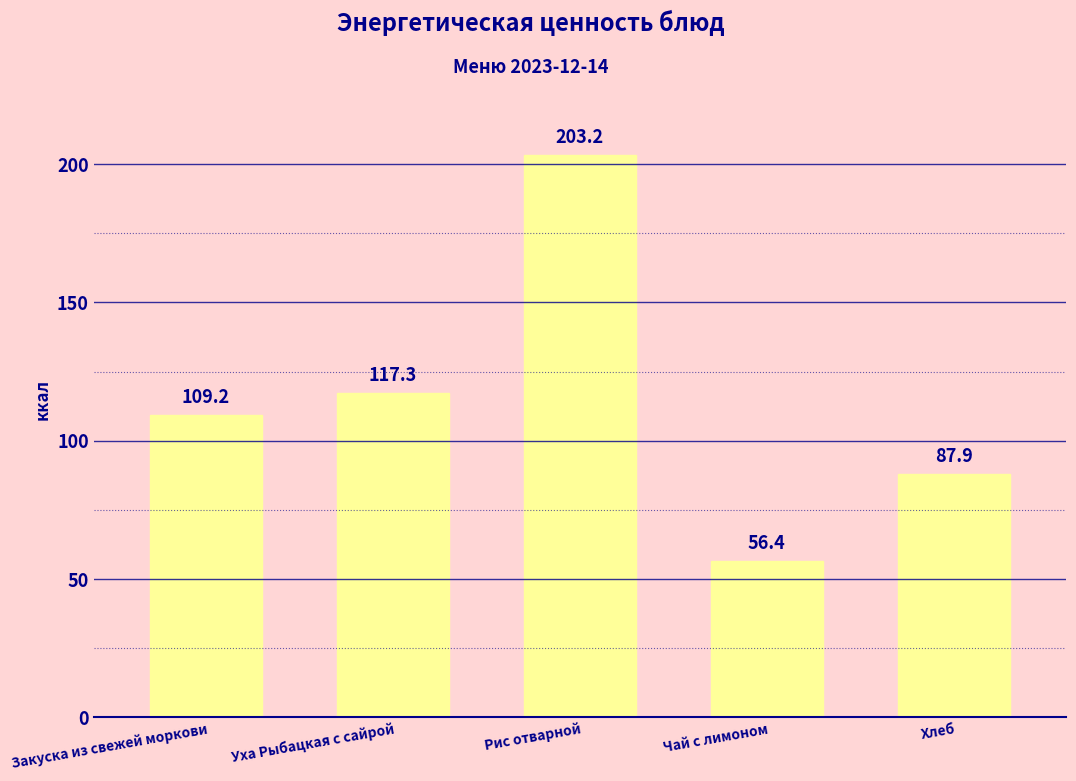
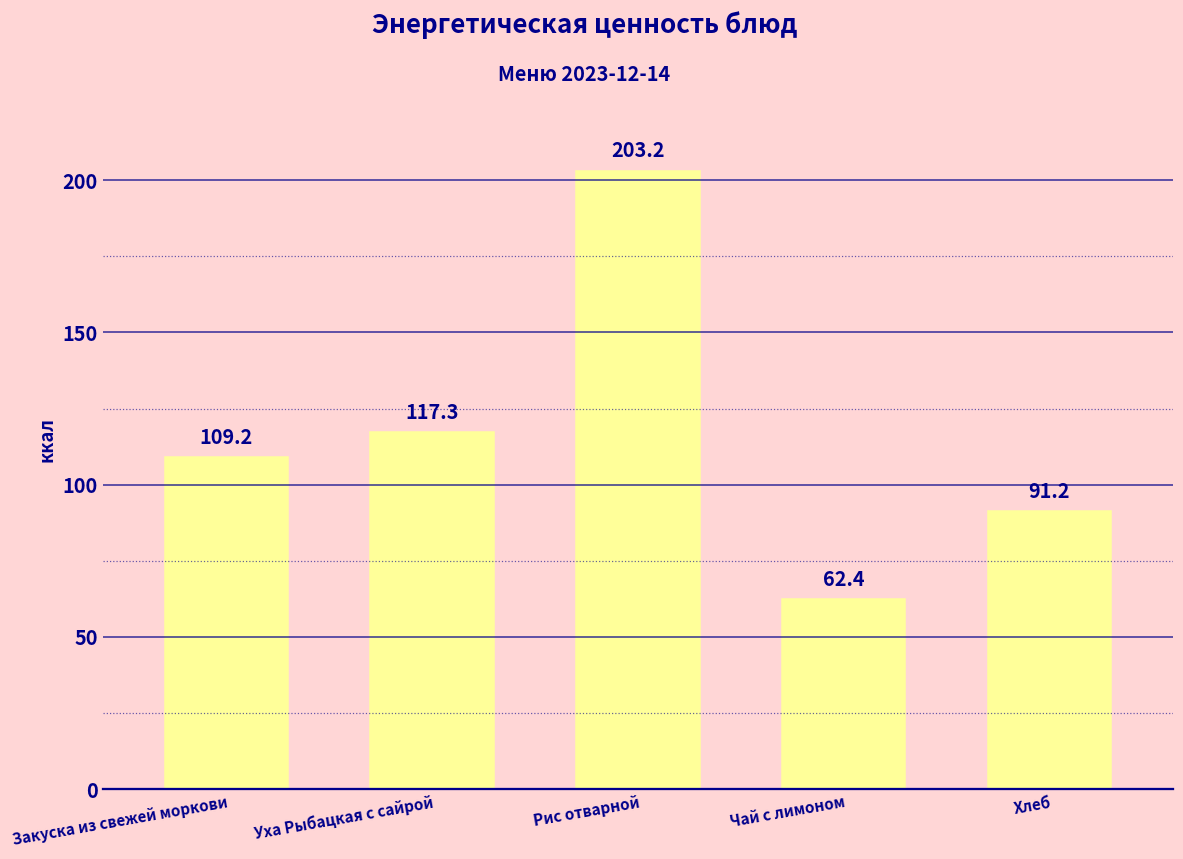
Чай с лимоном: 56.4 -> 62.4
Хлеб: 87.9 -> 91.2
